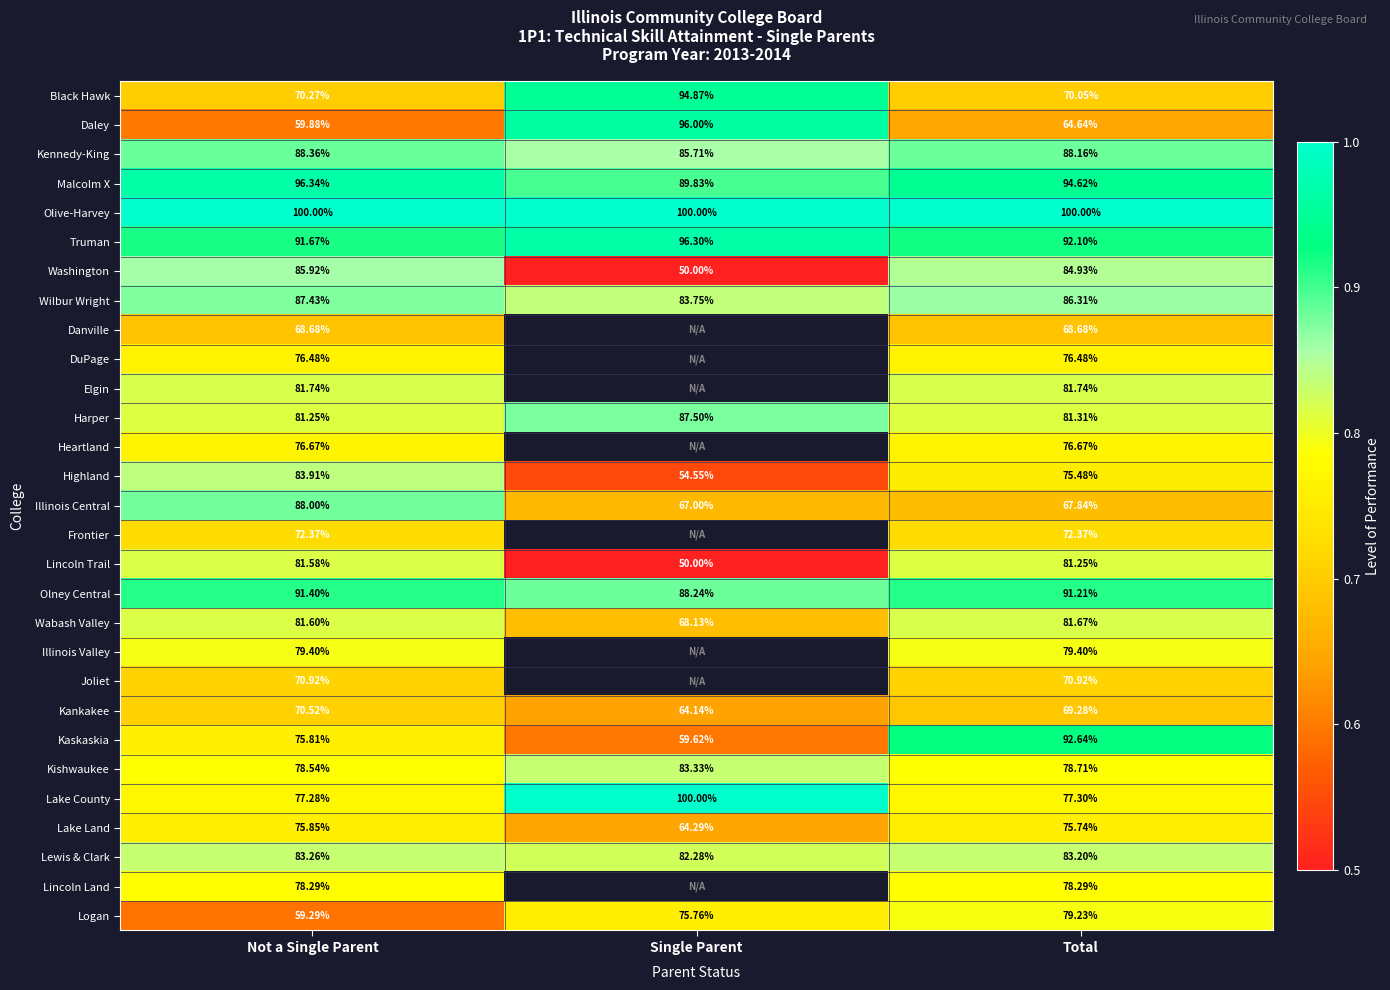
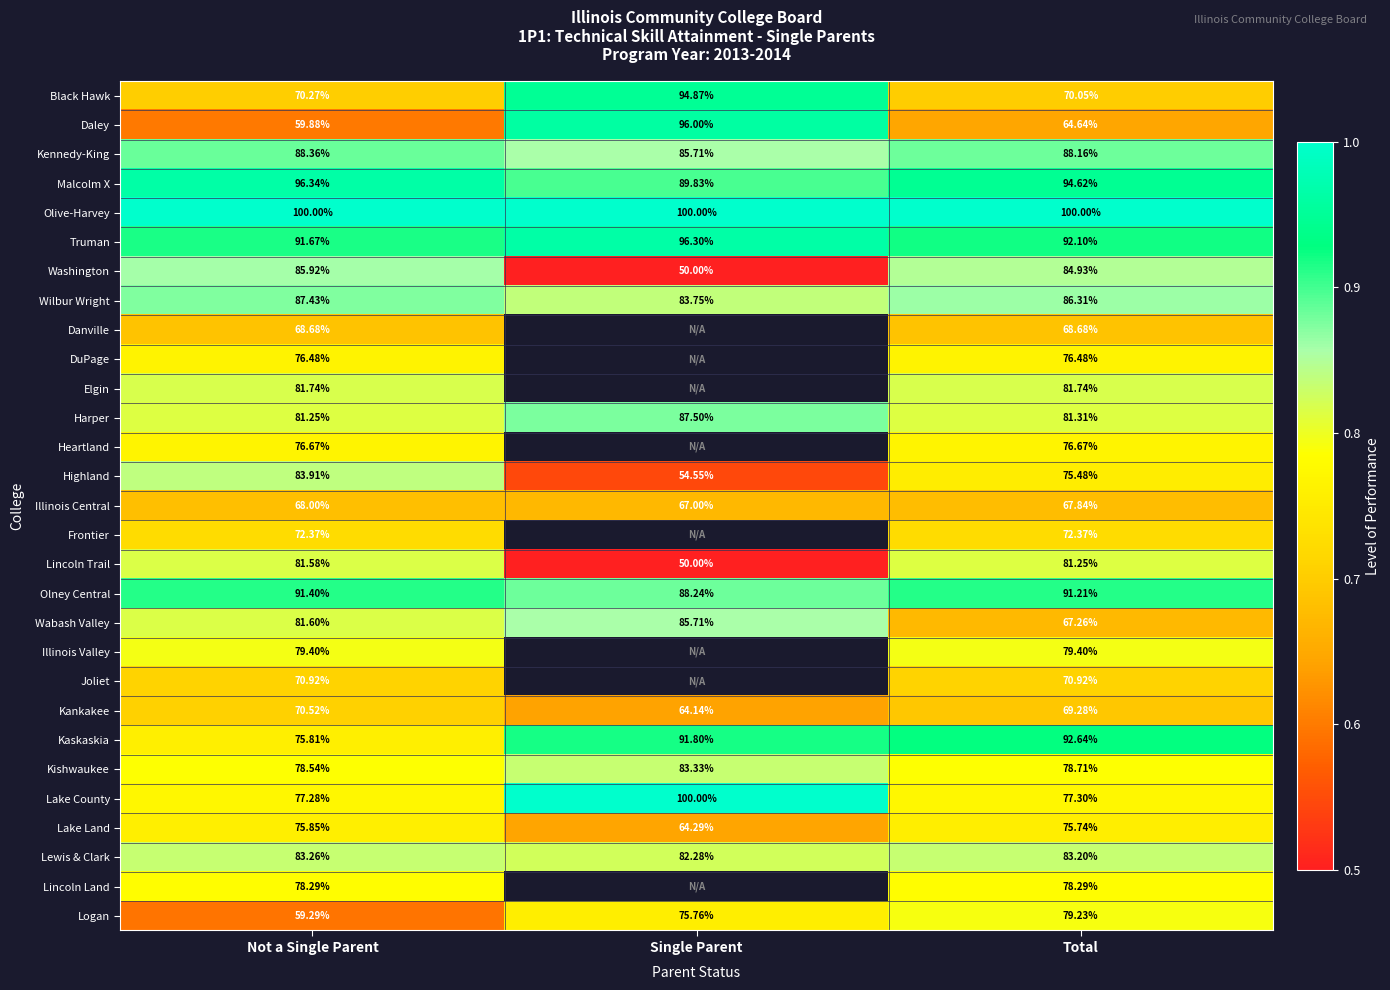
Illinois Central, Not a Single Parent: 88.00% -> 68.00%
Wabash Valley, Single Parent: 68.13% -> 85.71%
Wabash Valley, Total: 81.67% -> 67.26%
Kaskaskia, Single Parent: 59.62% -> 91.80%
